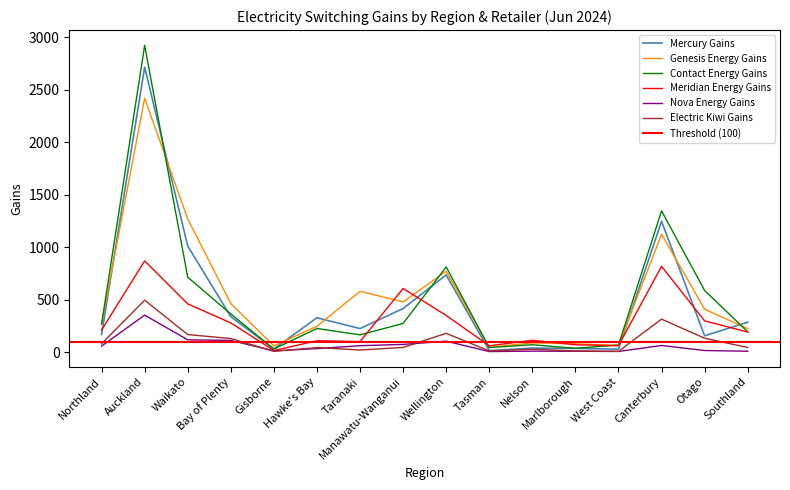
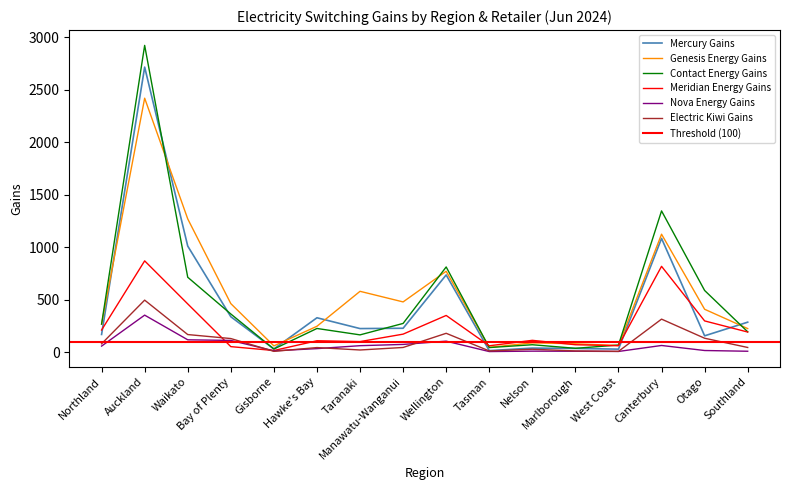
Meridian Energy Gains, Bay of Plenty: 280 -> 50
Mercury Gains, Manawatu-Wanganui: 420 -> 230
Meridian Energy Gains, Manawatu-Wanganui: 610 -> 170
Mercury Gains, Canterbury: 1250 -> 1080
